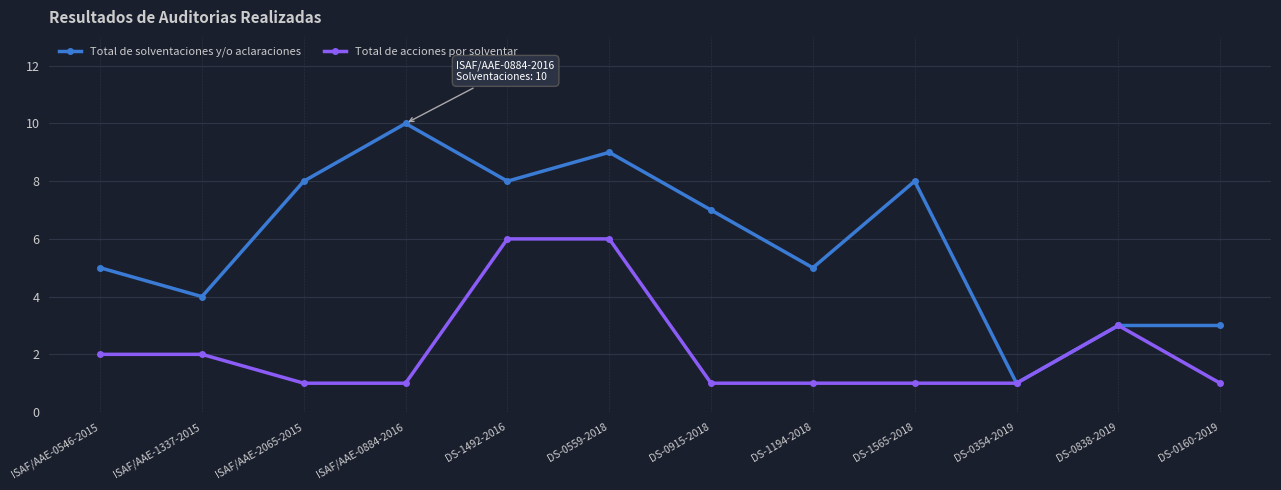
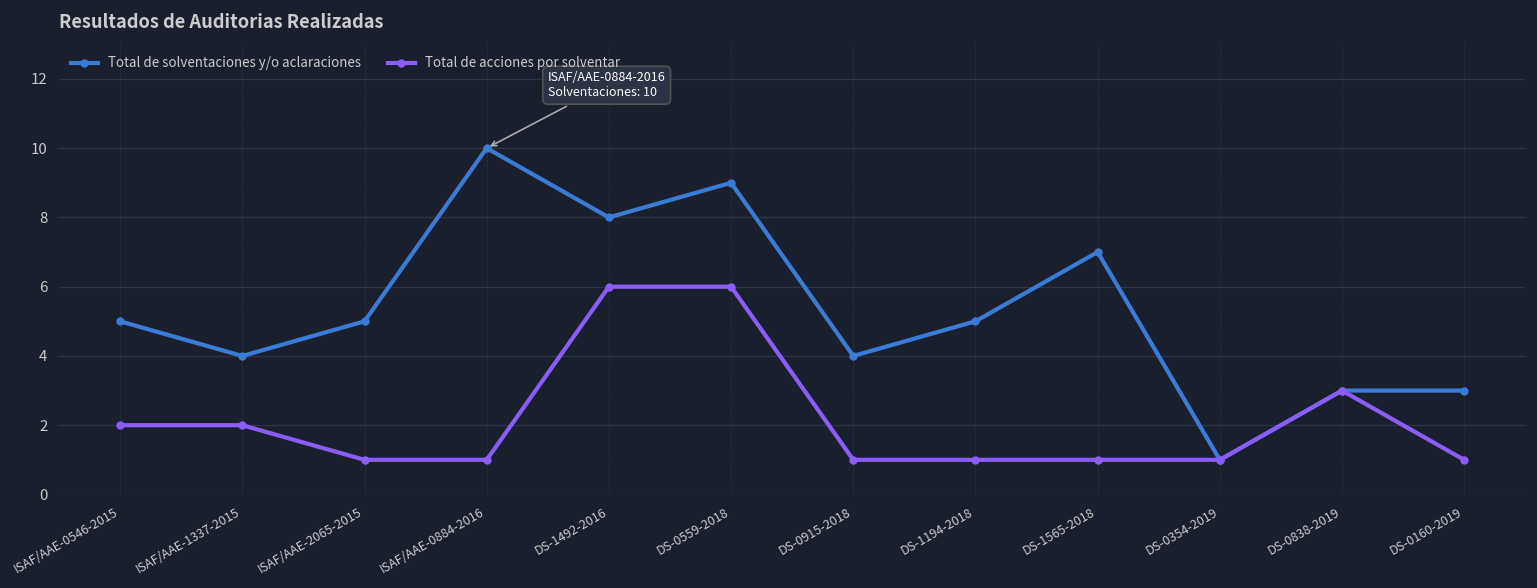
Total de solventaciones y/o aclaraciones, ISAF/AAE-2065-2015: 8 -> 5
Total de solventaciones y/o aclaraciones, DS-0915-2018: 7 -> 4
Total de solventaciones y/o aclaraciones, DS-1565-2018: 8 -> 7
